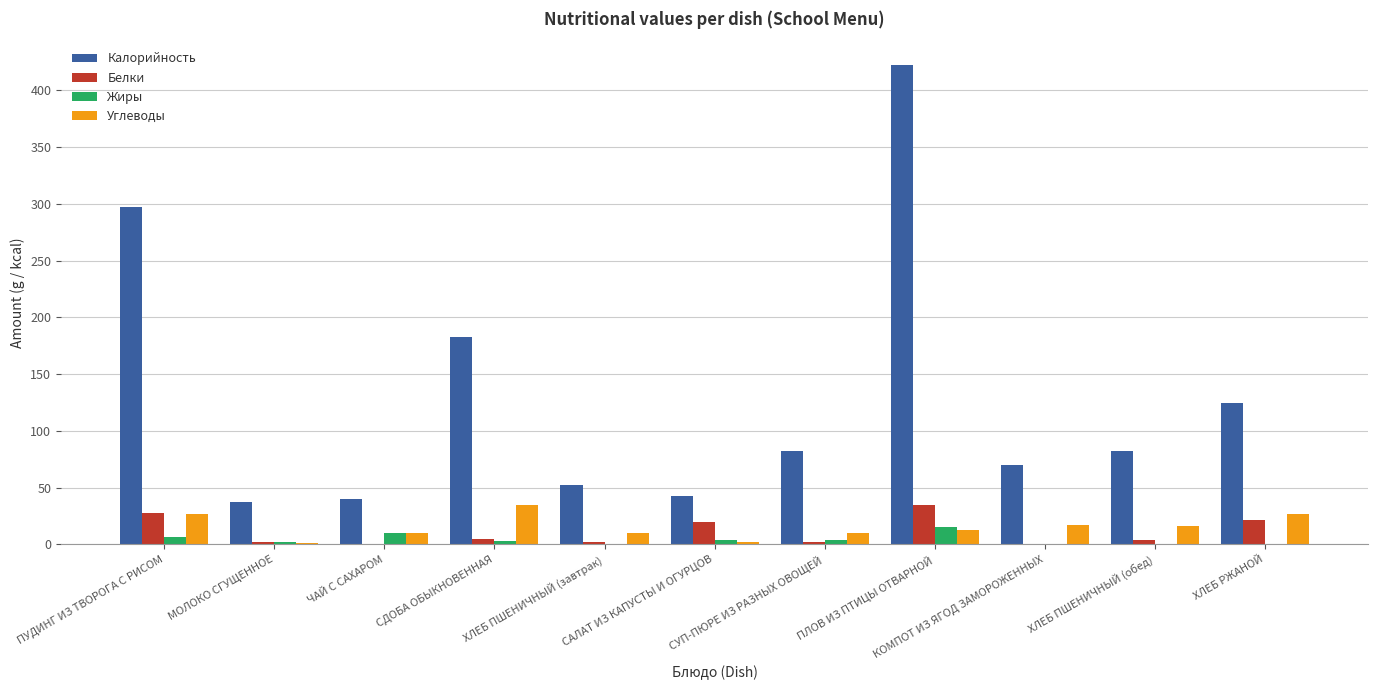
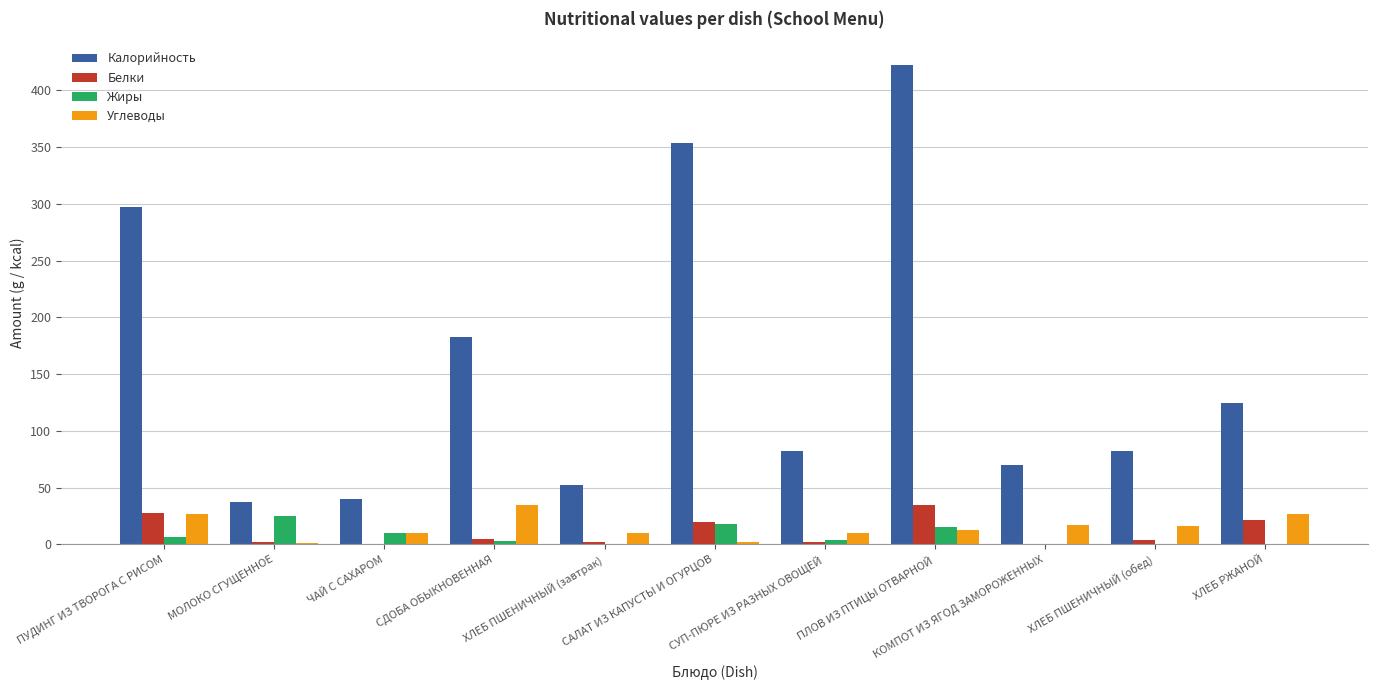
Жиры, МОЛОКО СГУЩЕННОЕ: 3 -> 25
Калорийность, САЛАТ ИЗ КАПУСТЫ И ОГУРЦОВ: 43 -> 354
Жиры, САЛАТ ИЗ КАПУСТЫ И ОГУРЦОВ: 4 -> 18
